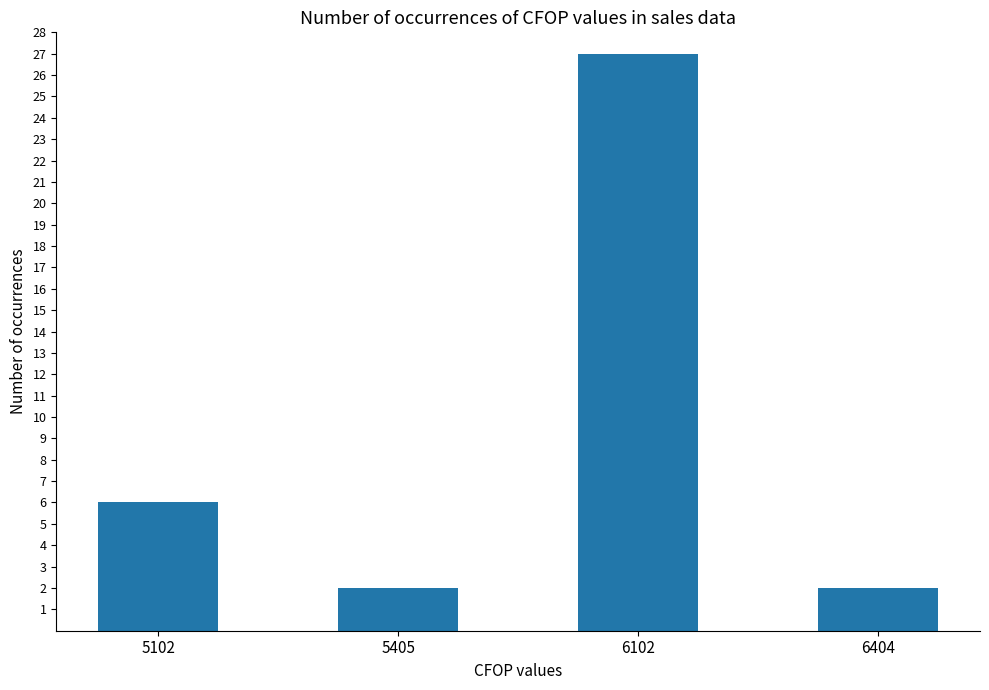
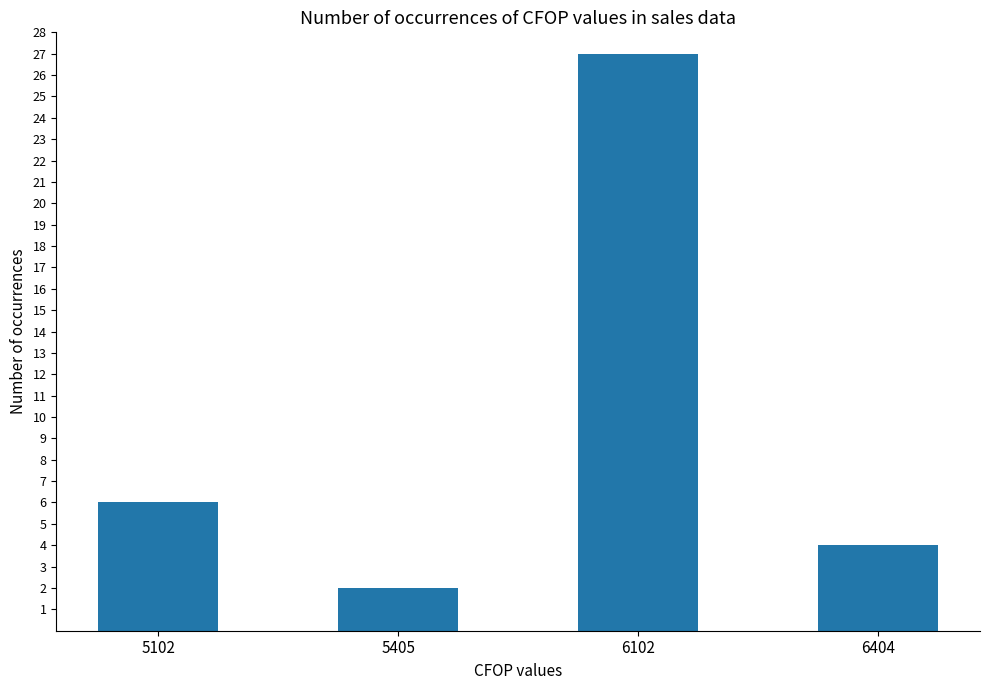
6404: 2 -> 4
